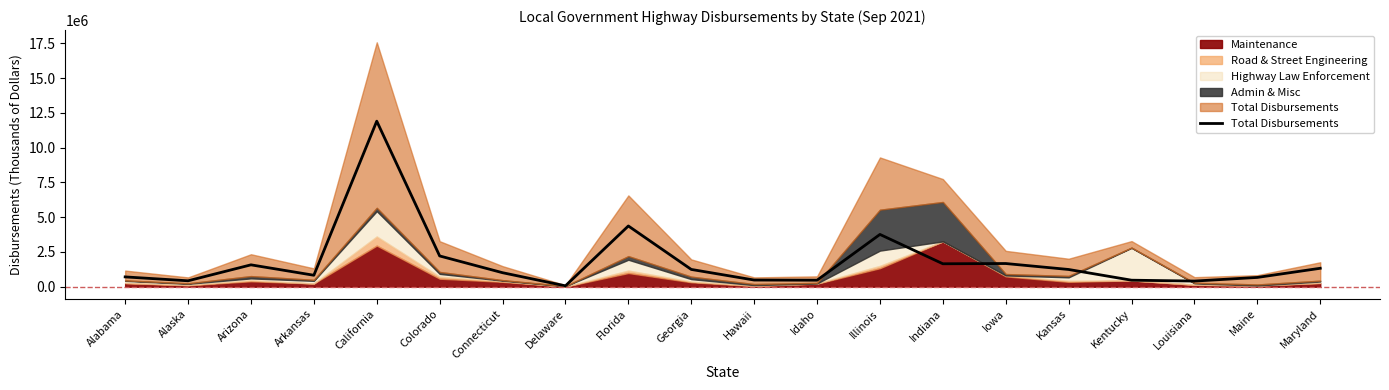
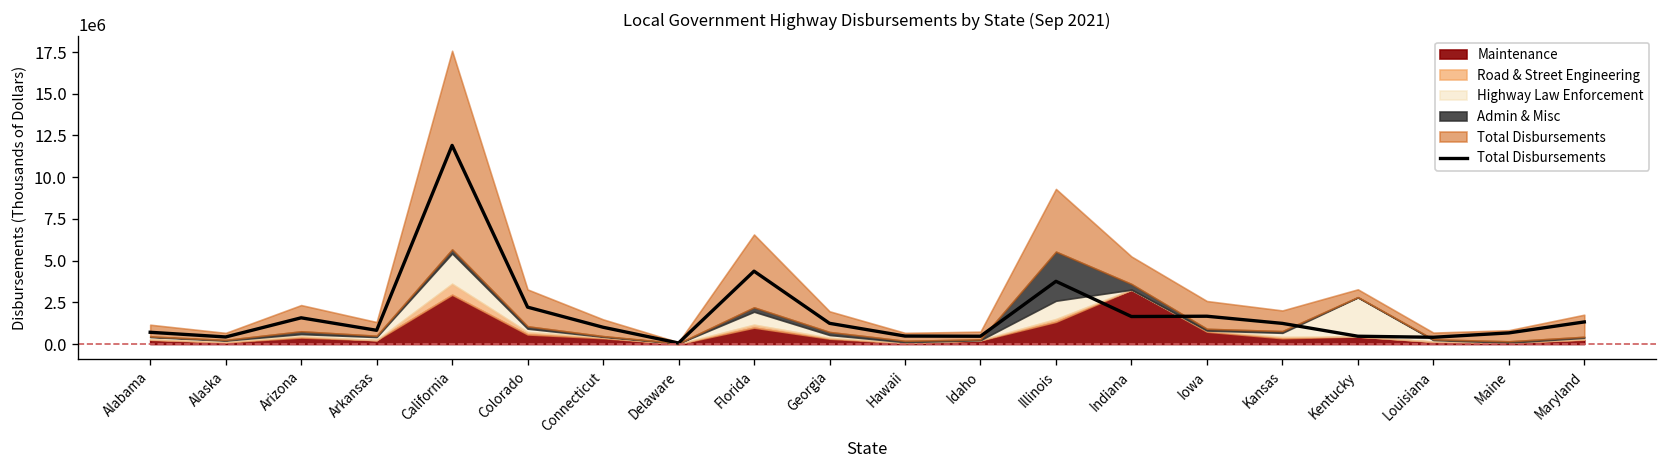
Admin & Misc, Indiana: 2800000 -> 300000
